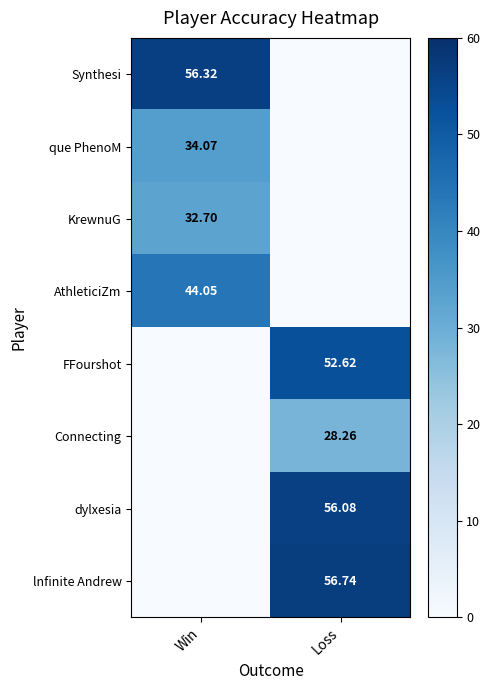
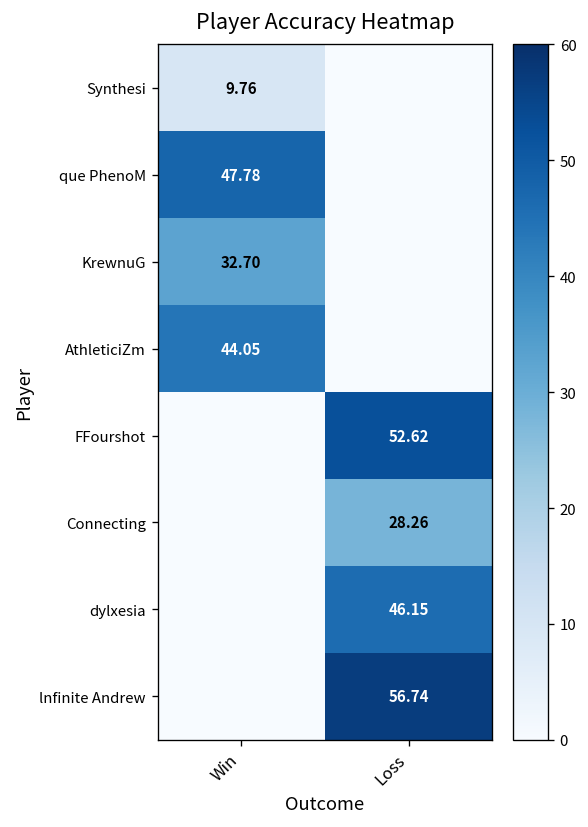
Synthesi, Win: 56.32 -> 9.76
que PhenoM, Win: 34.07 -> 47.78
dylxesia, Loss: 56.08 -> 46.15
